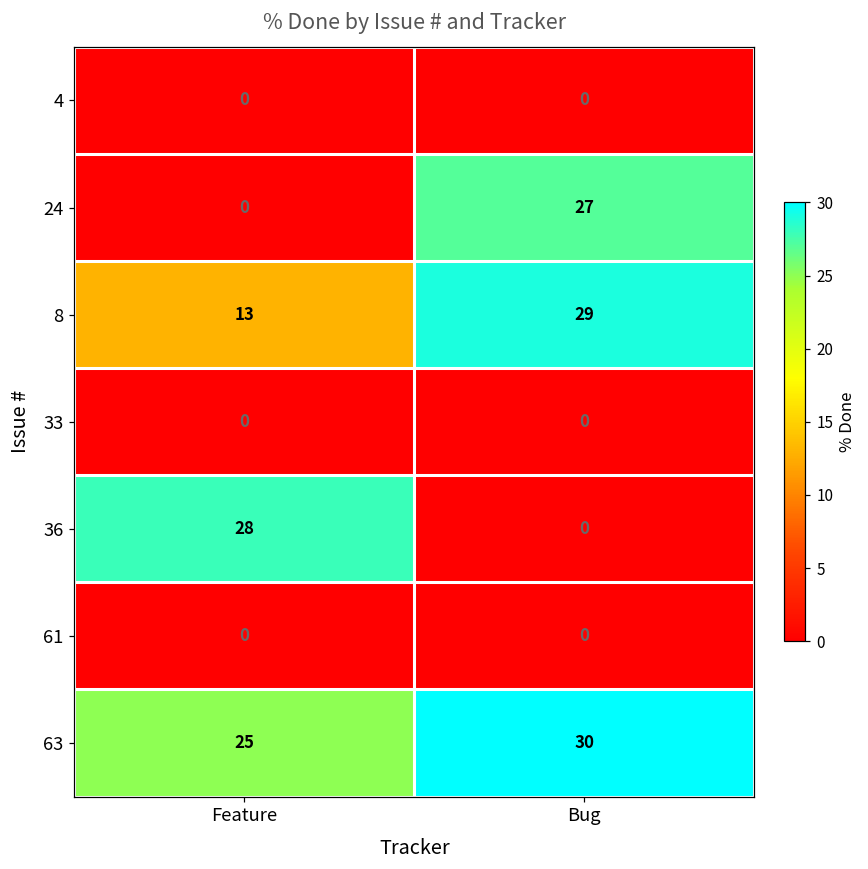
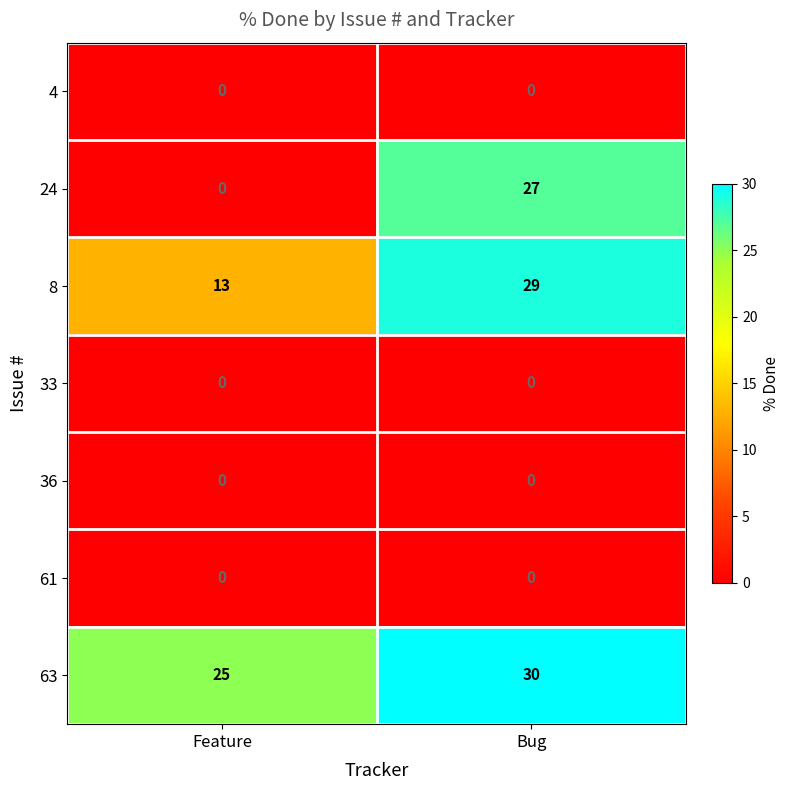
36, Feature: 28 -> 0
